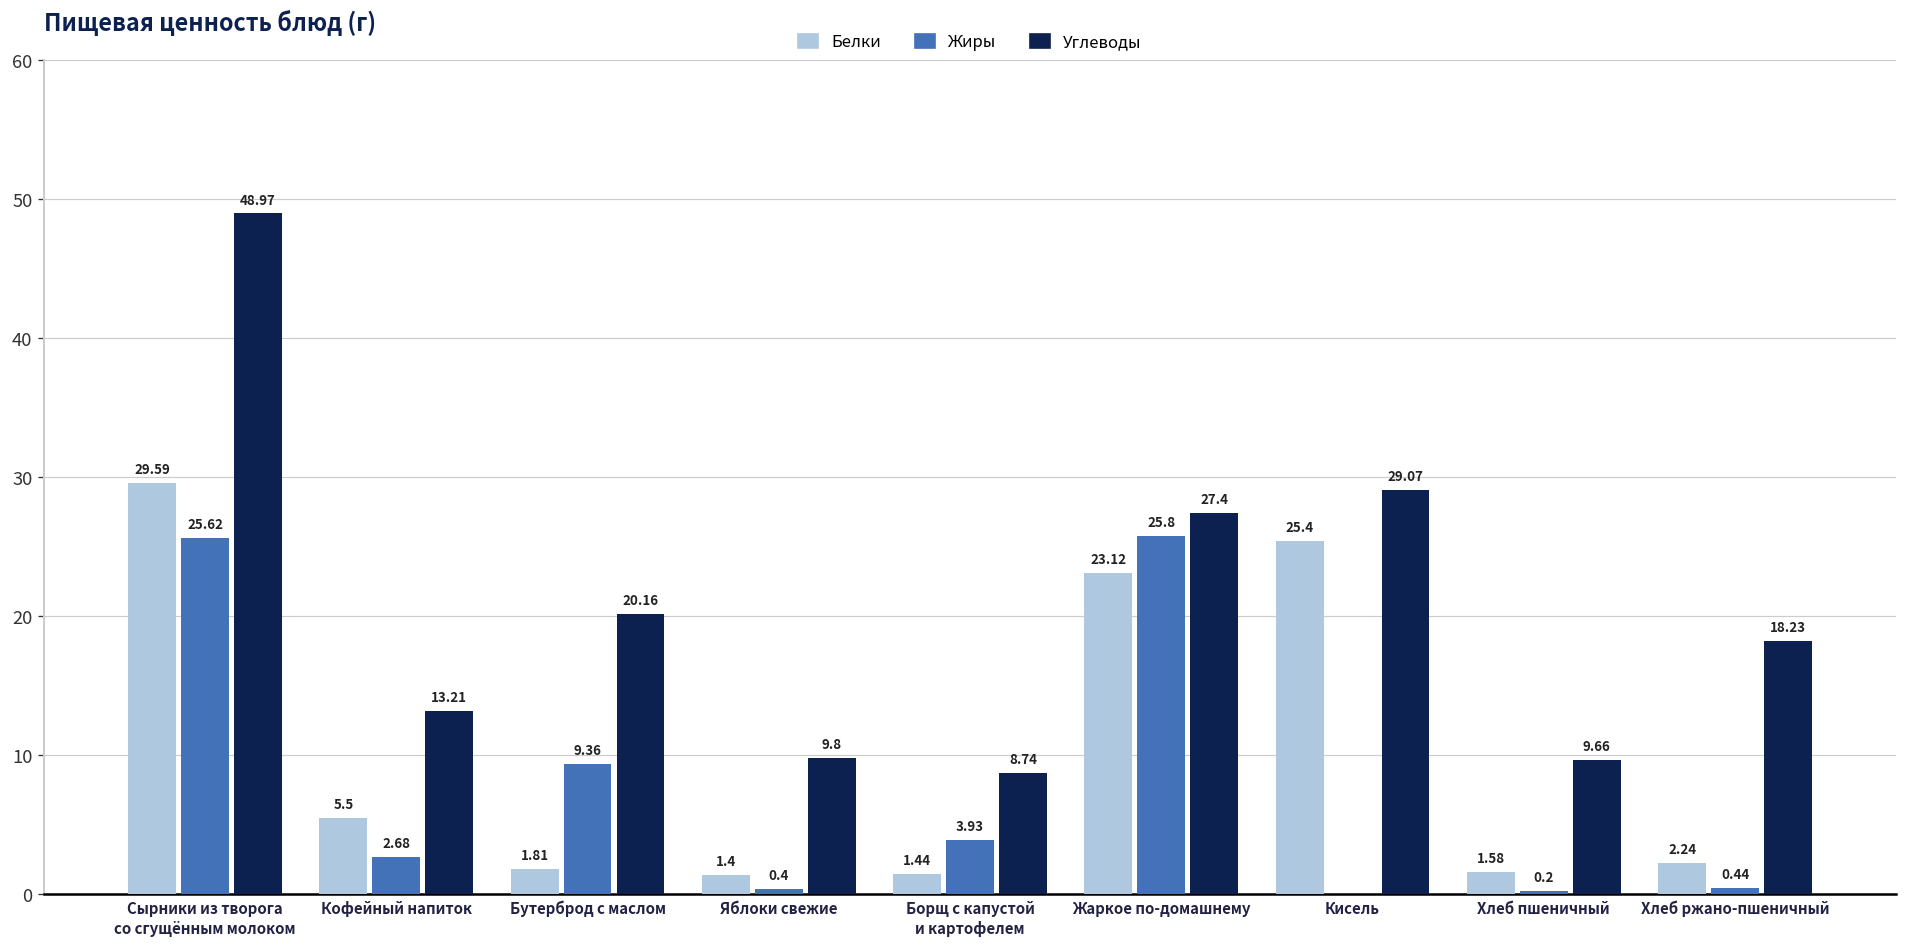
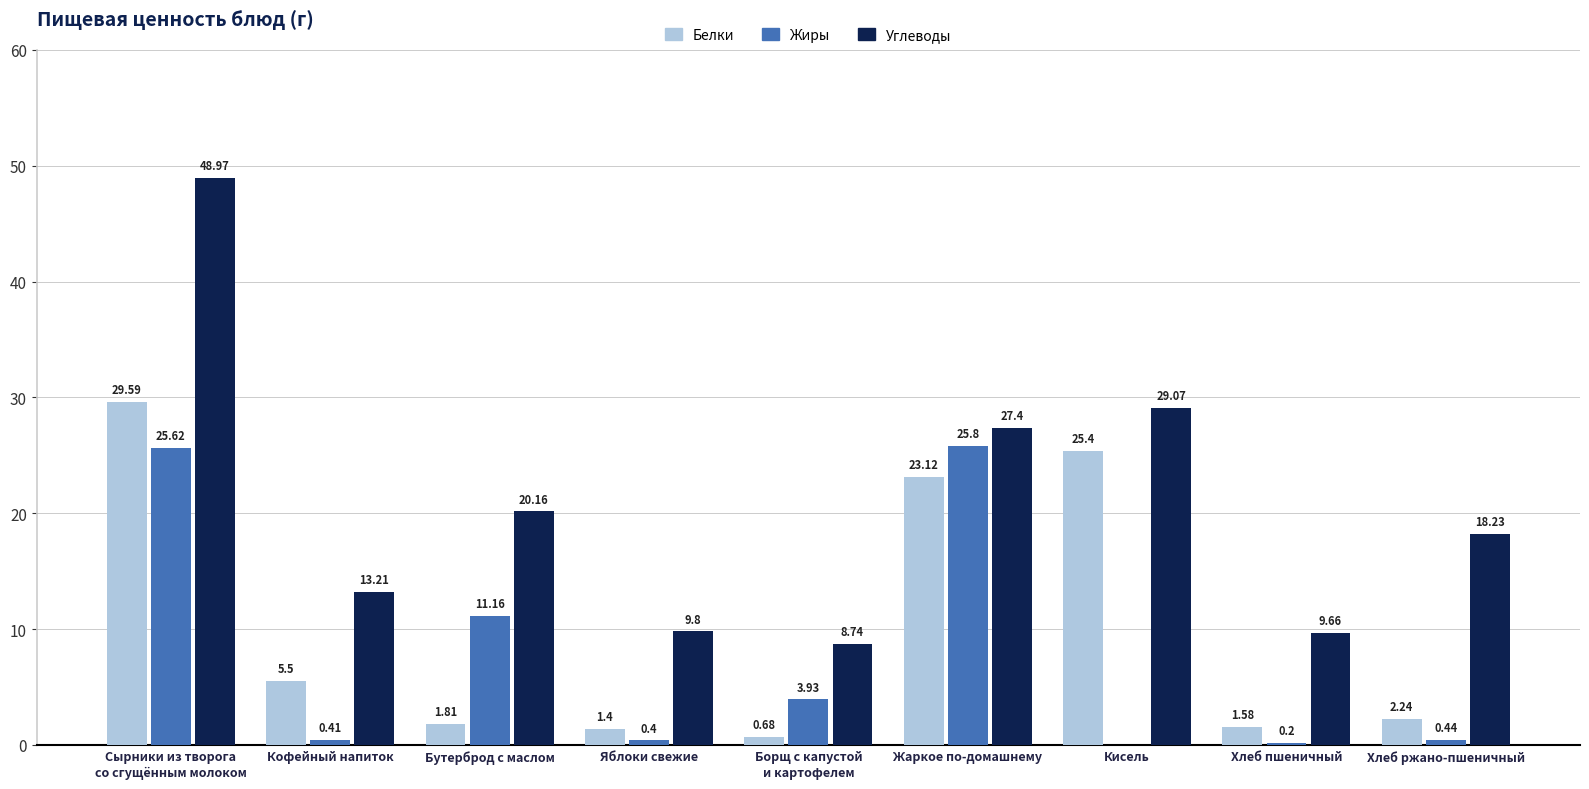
Жиры, Кофейный напиток: 2.68 -> 0.41
Жиры, Бутерброд с маслом: 9.36 -> 11.16
Белки, Борщ с капустой и картофелем: 1.44 -> 0.68
